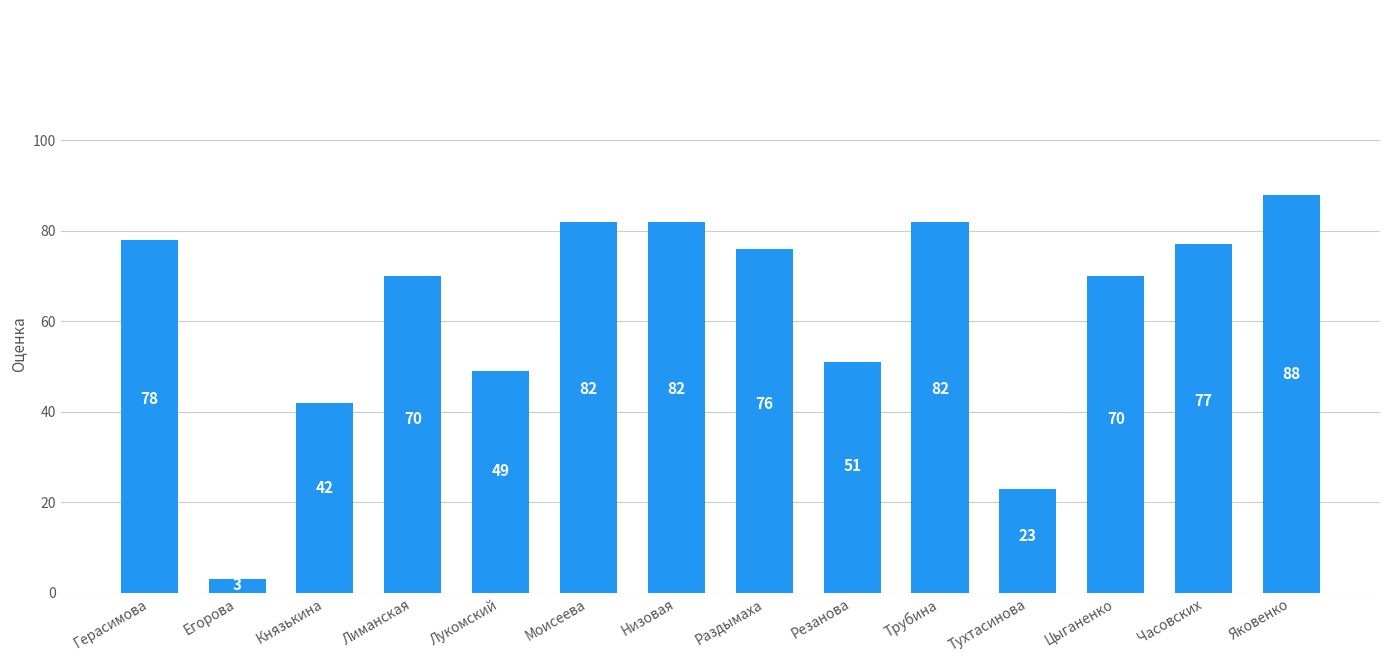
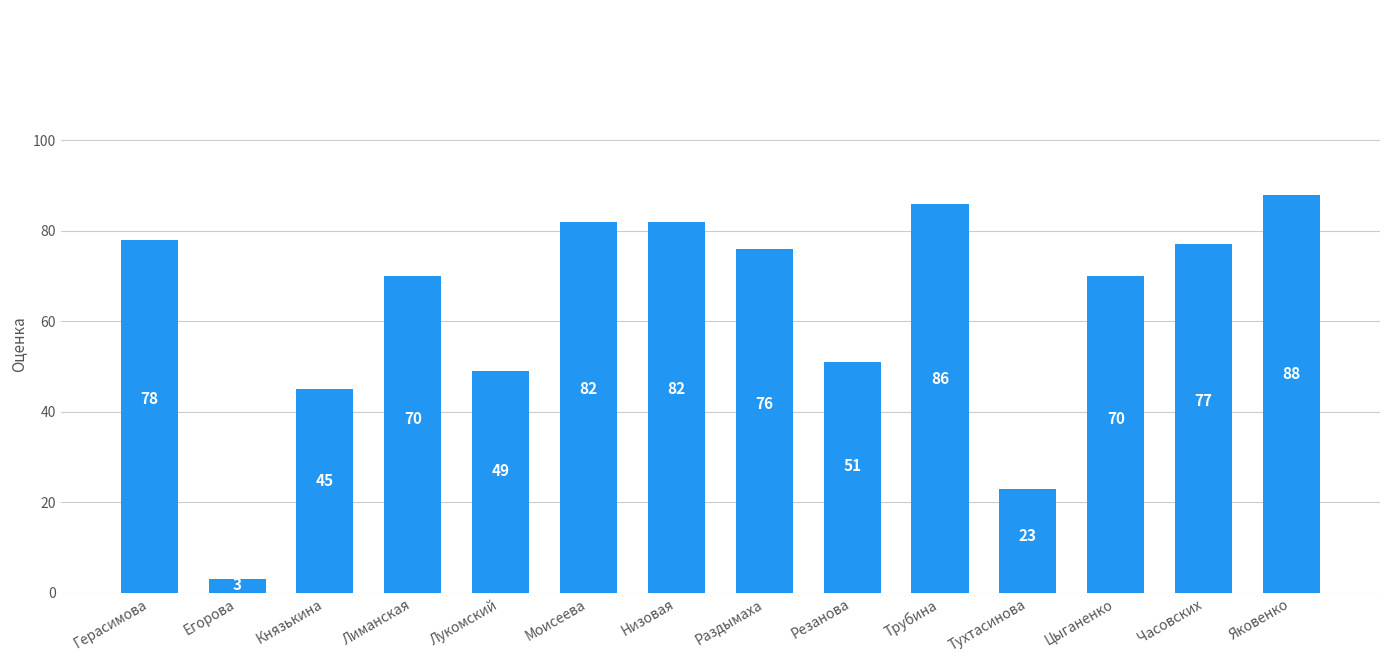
Князькина: 42 -> 45
Трубина: 82 -> 86
